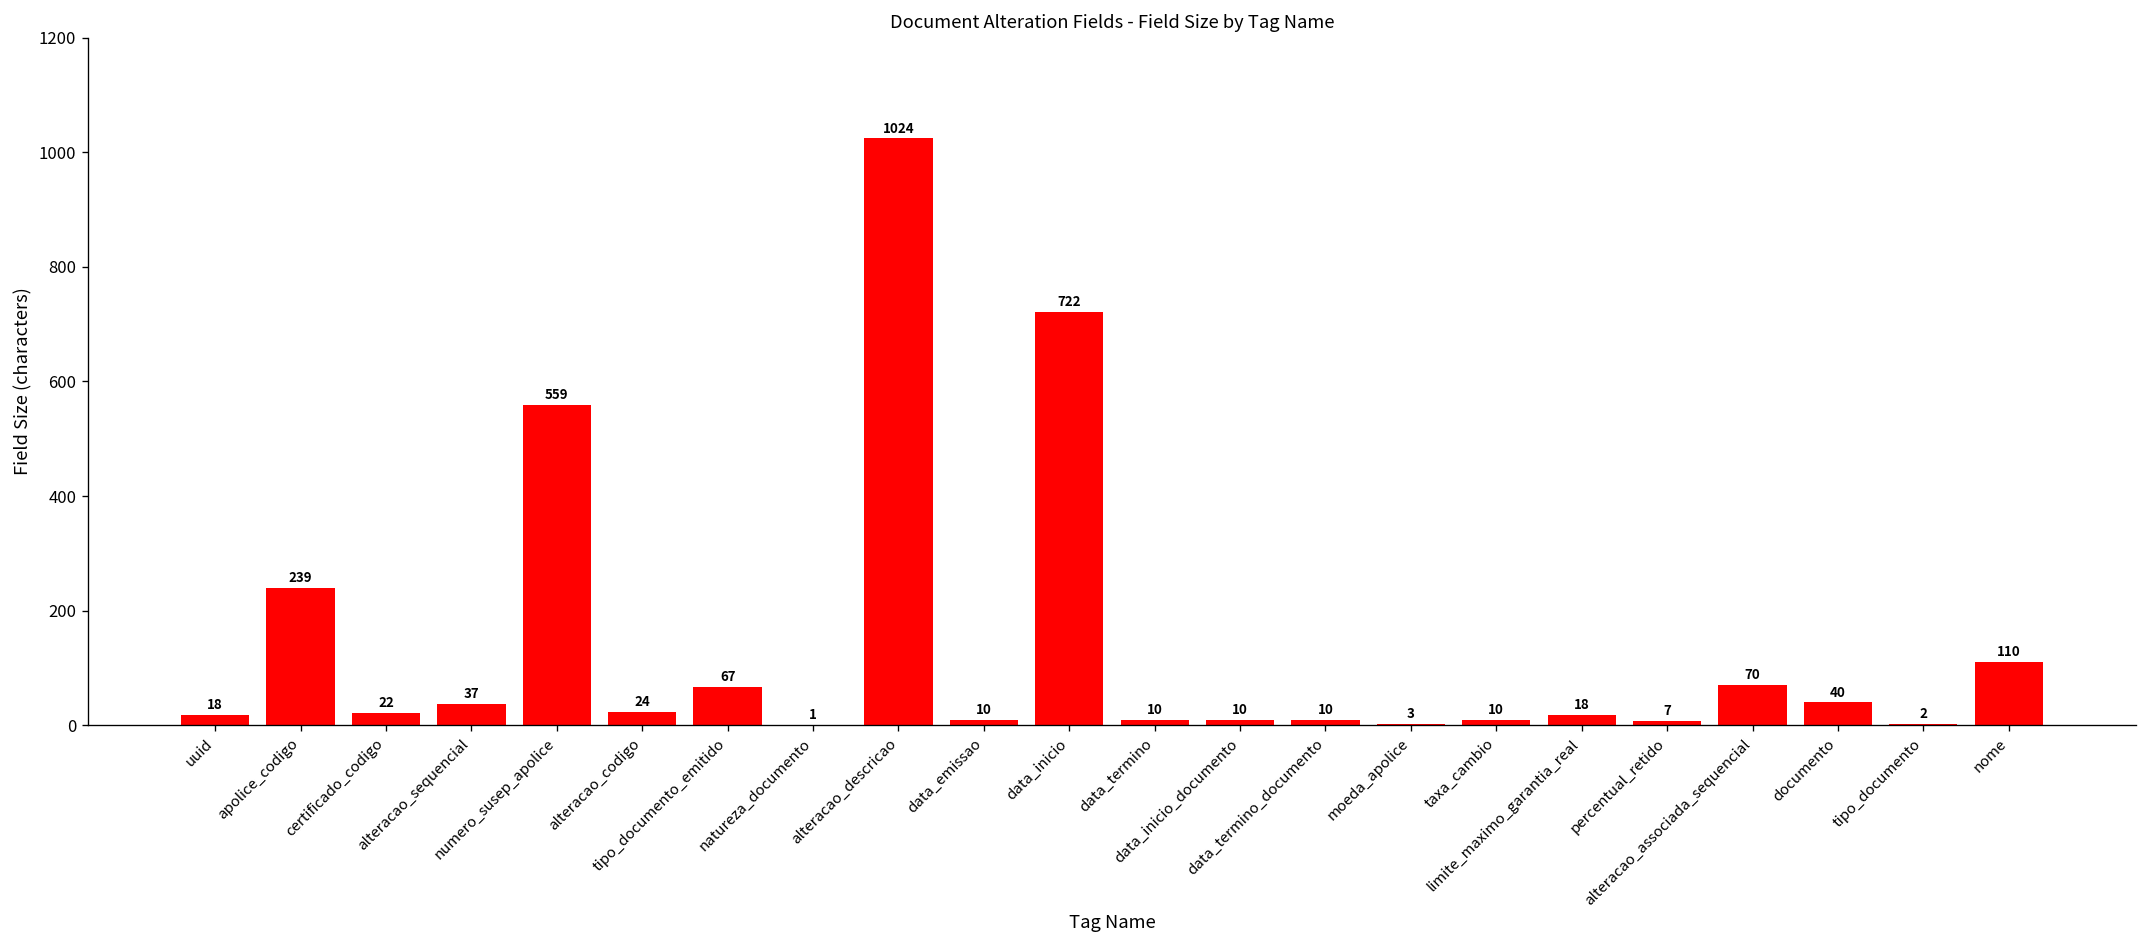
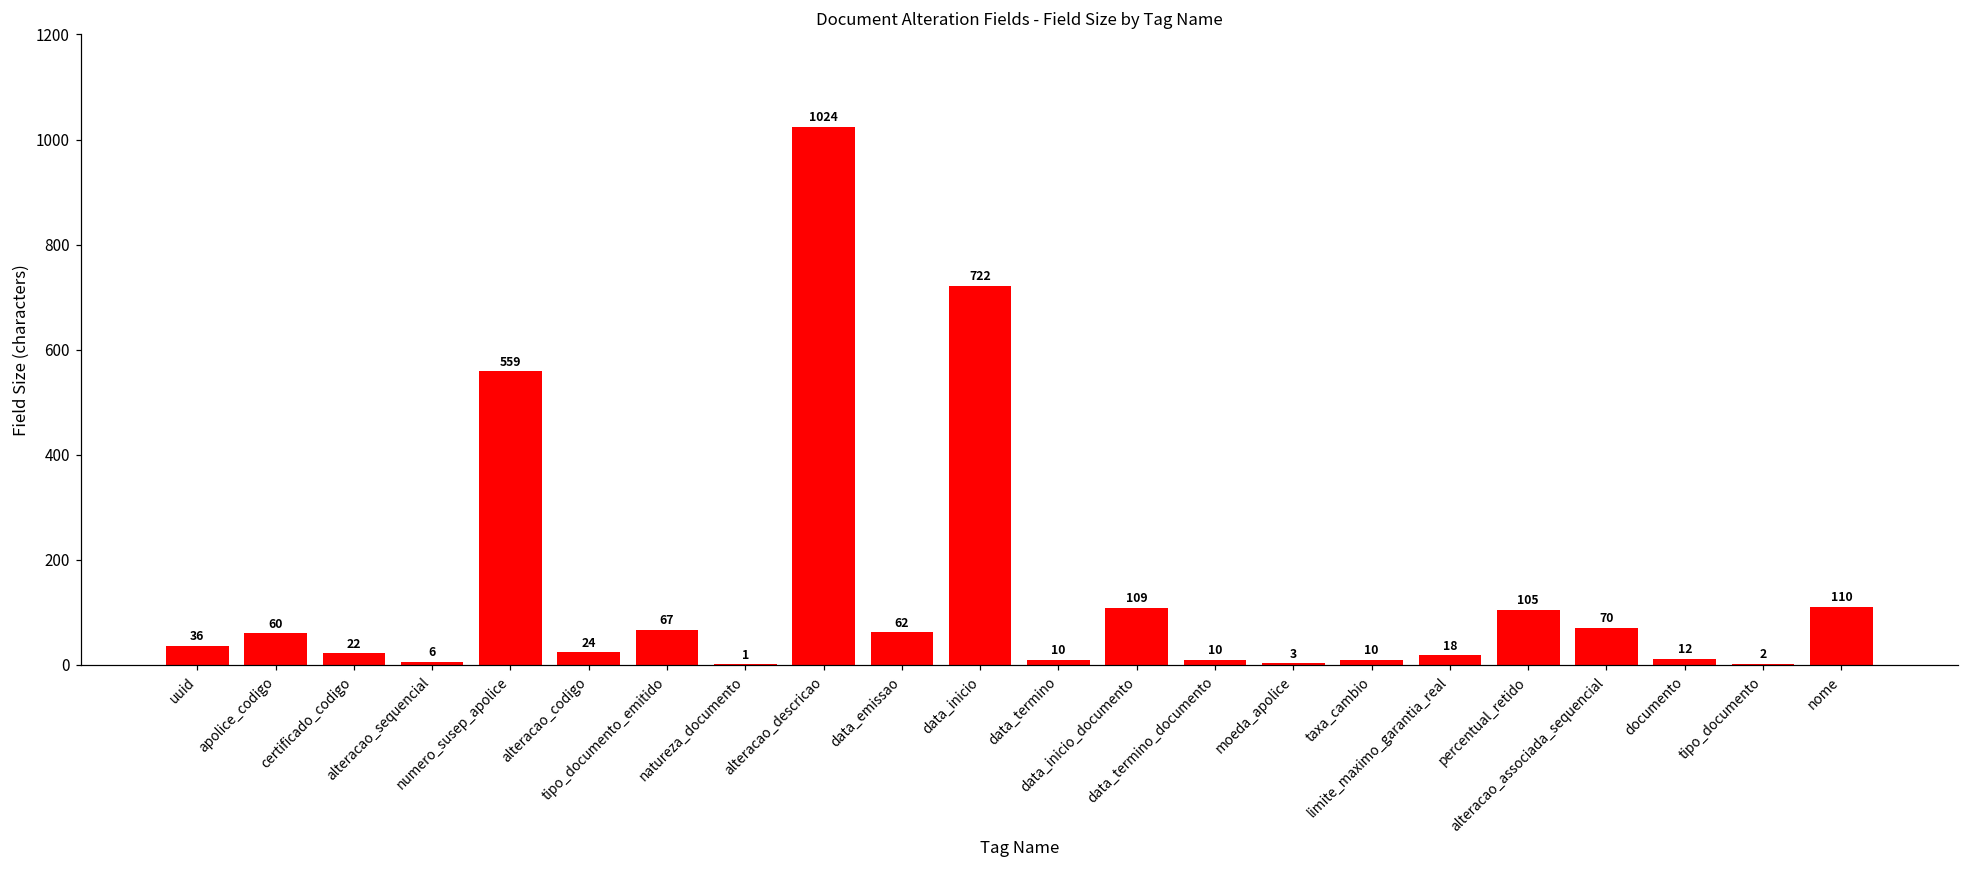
uuid: 18 -> 36
apolice_codigo: 239 -> 60
alteracao_sequencial: 37 -> 6
data_emissao: 10 -> 62
data_inicio_documento: 10 -> 109
percentual_retido: 7 -> 105
documento: 40 -> 12
